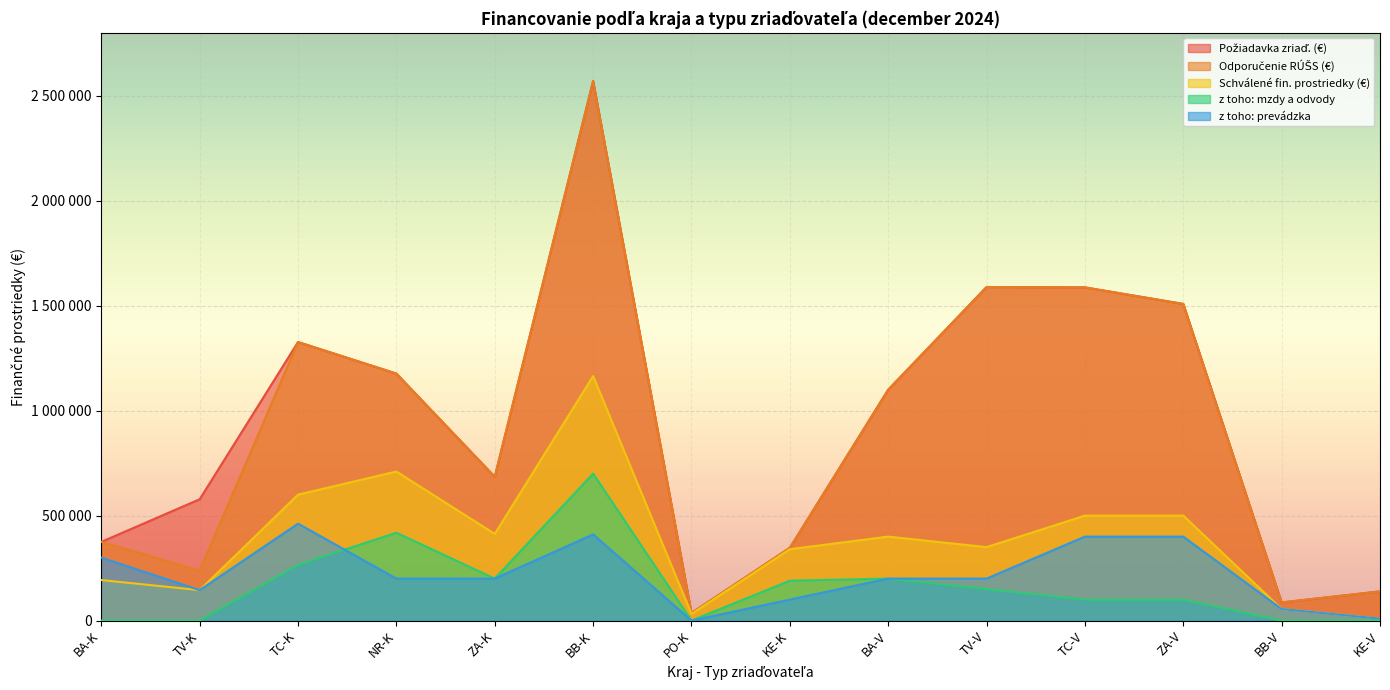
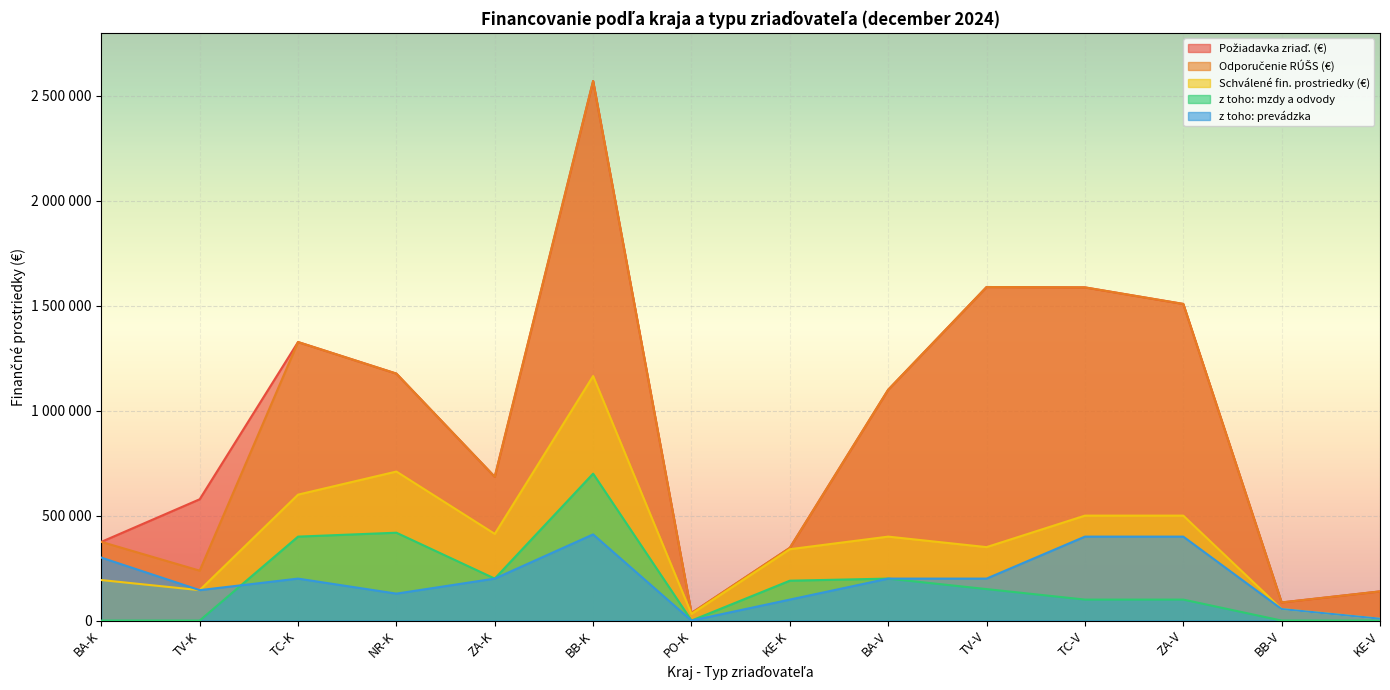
z toho: mzdy a odvody, TC-K: 270000 -> 400000
z toho: prevádzka, TC-K: 460000 -> 200000
z toho: prevádzka, NR-K: 200000 -> 130000
